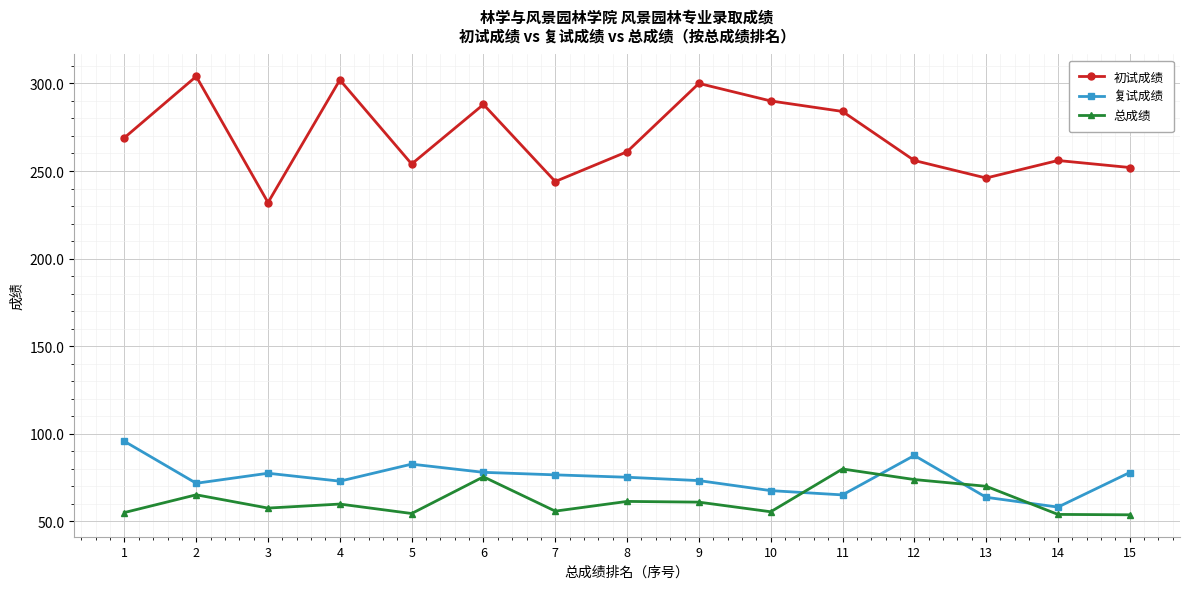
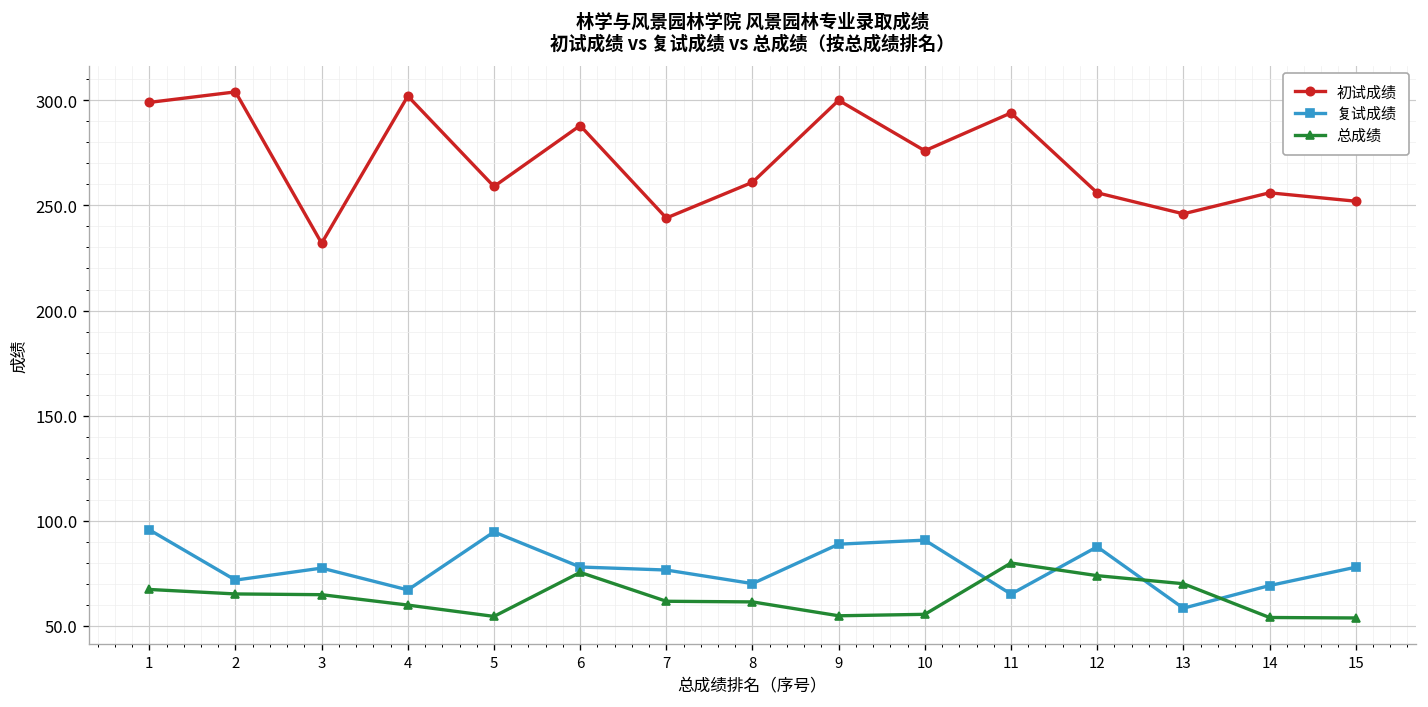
初试成绩, 1: 269 -> 299
总成绩, 1: 55 -> 67
总成绩, 3: 58 -> 65
复试成绩, 4: 73 -> 67
初试成绩, 5: 254 -> 259
复试成绩, 5: 83 -> 95
总成绩, 7: 56 -> 62
复试成绩, 8: 75 -> 70
复试成绩, 9: 73 -> 89
总成绩, 9: 61 -> 55
初试成绩, 10: 290 -> 276
复试成绩, 10: 68 -> 91
初试成绩, 11: 284 -> 294
复试成绩, 13: 64 -> 58
复试成绩, 14: 58 -> 69
